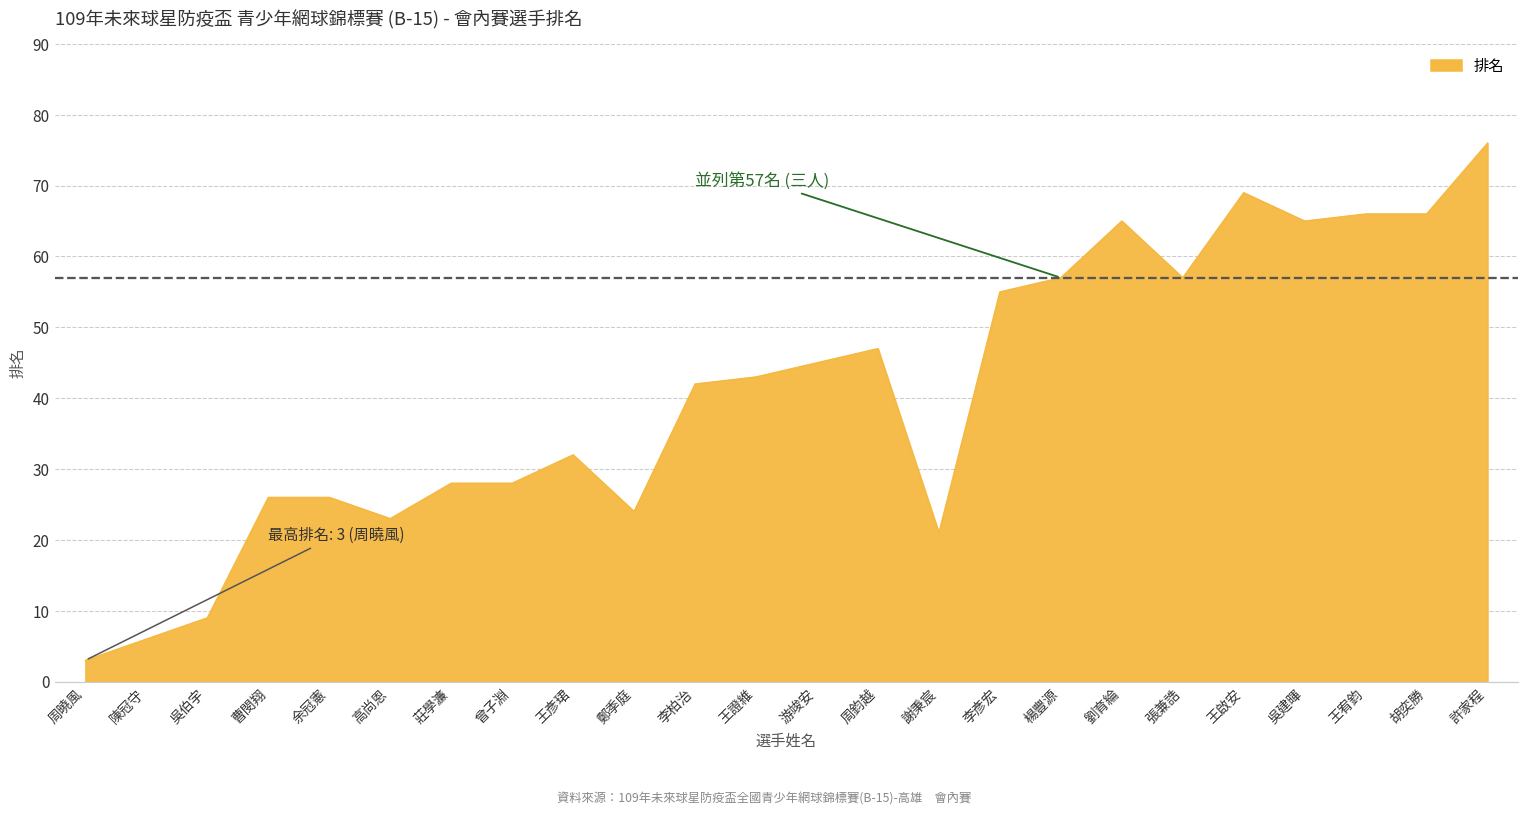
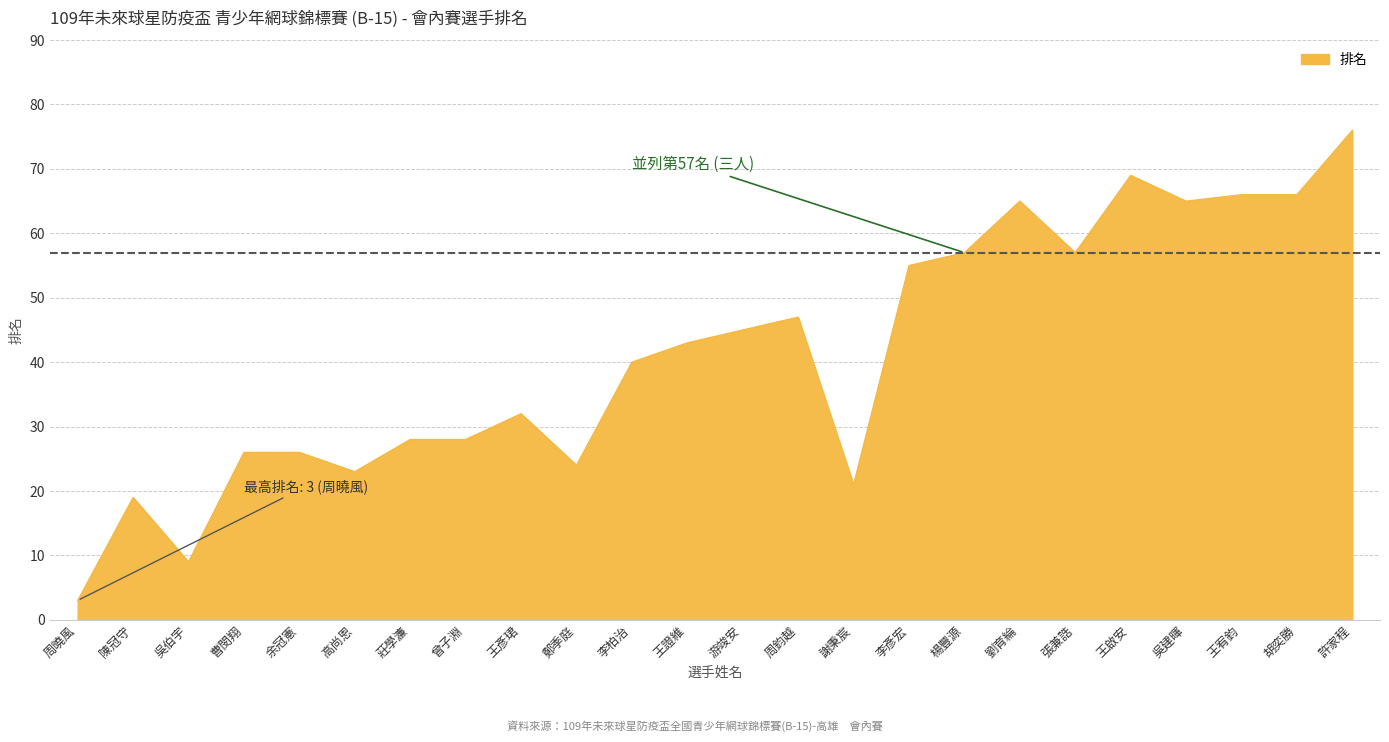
陳冠守: 6 -> 19
李柏治: 42 -> 40
